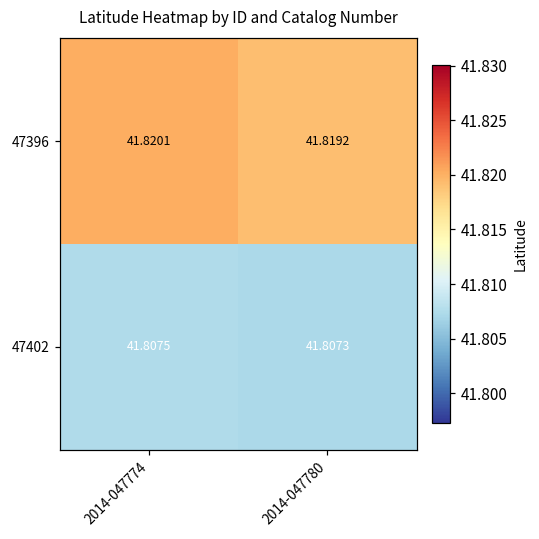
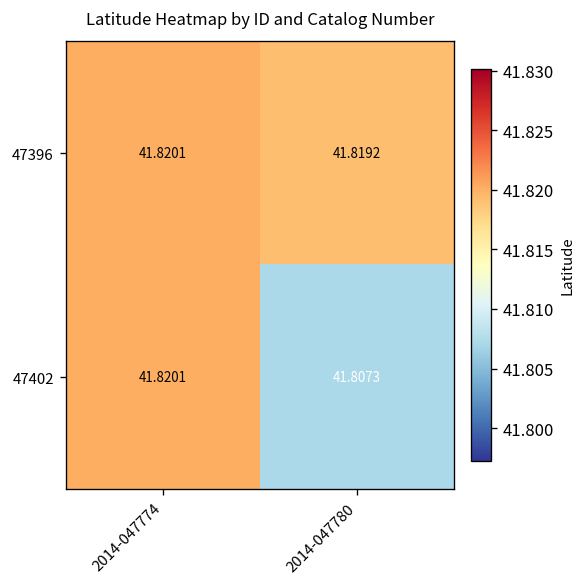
47402, 2014-047774: 41.8075 -> 41.8201
